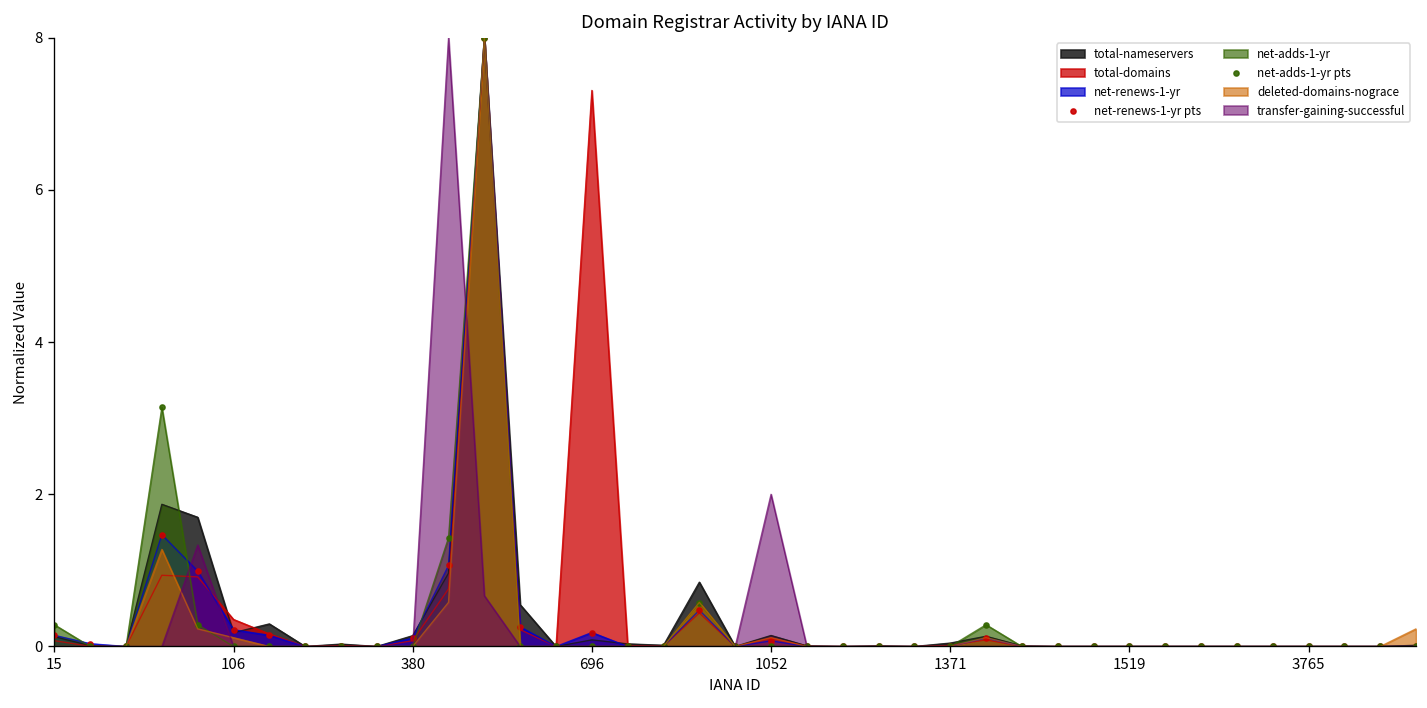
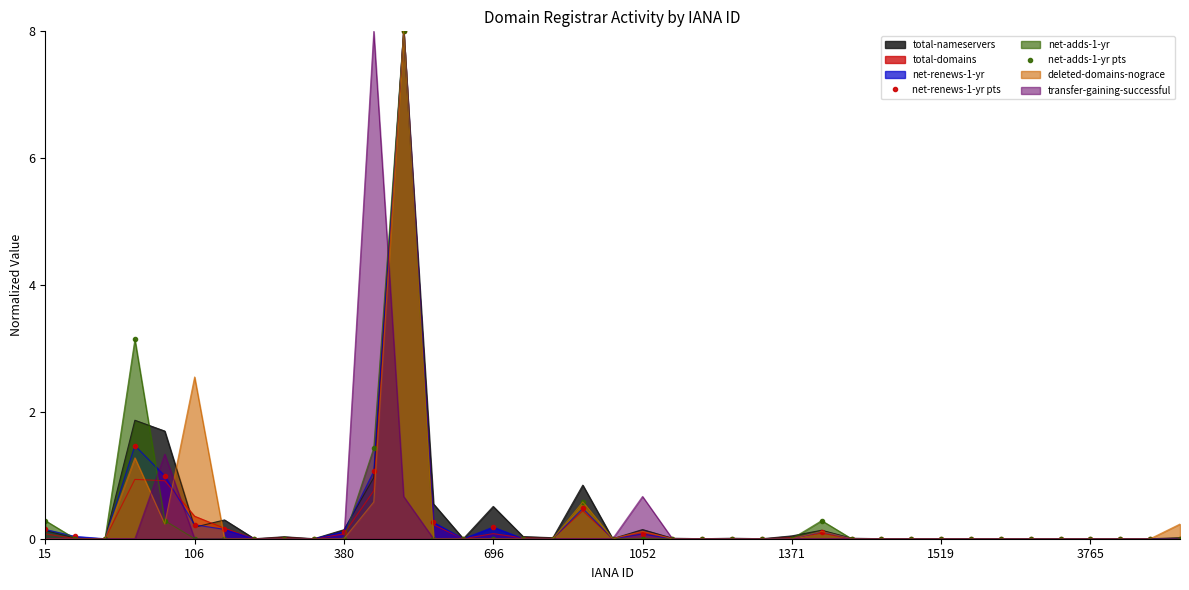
deleted-domains-nograce, 106: 0.1 -> 2.6
total-nameservers, 696: 0.1 -> 0.5
total-domains, 696: 7.3 -> 0.1
transfer-gaining-successful, 1052: 2.0 -> 0.7
